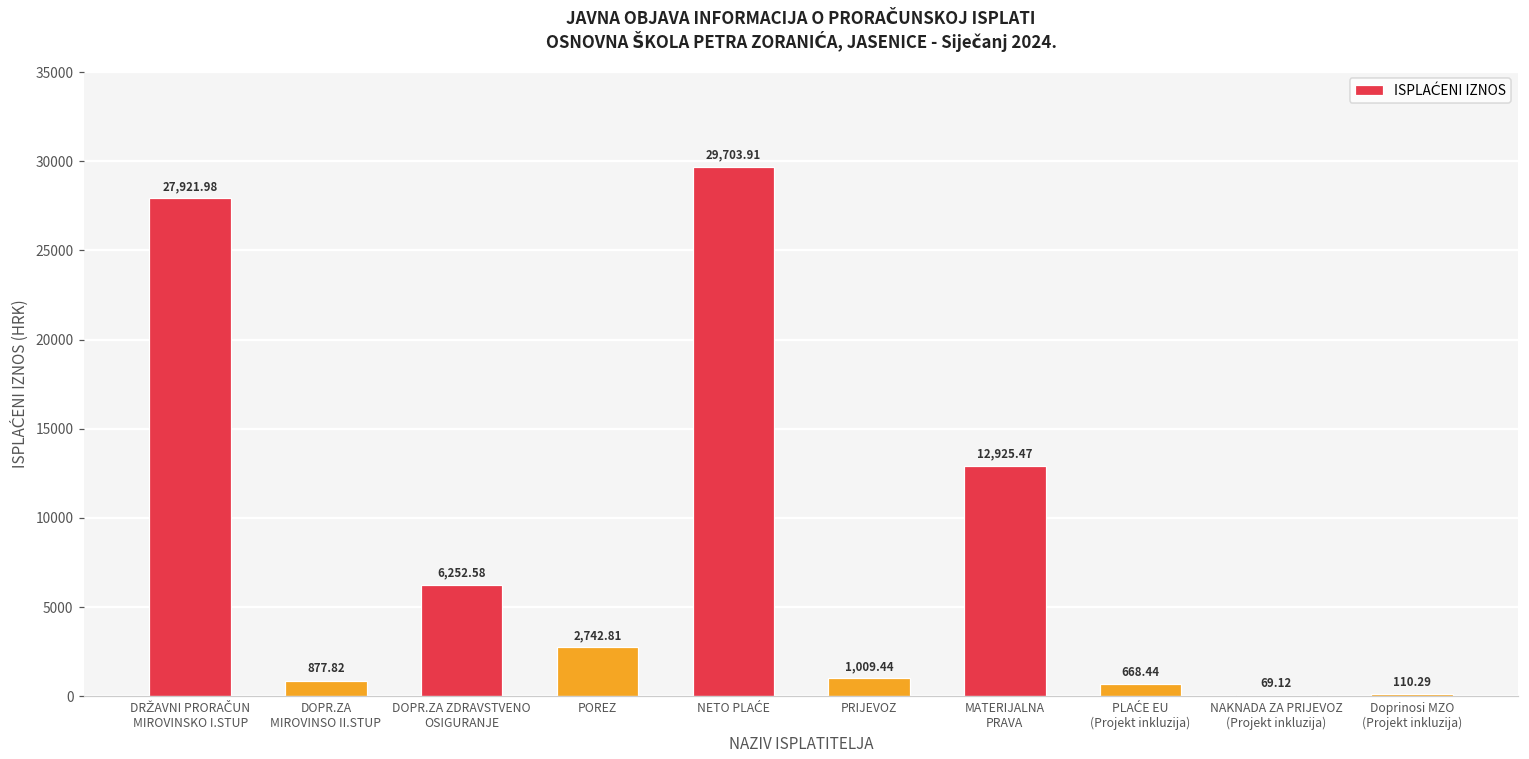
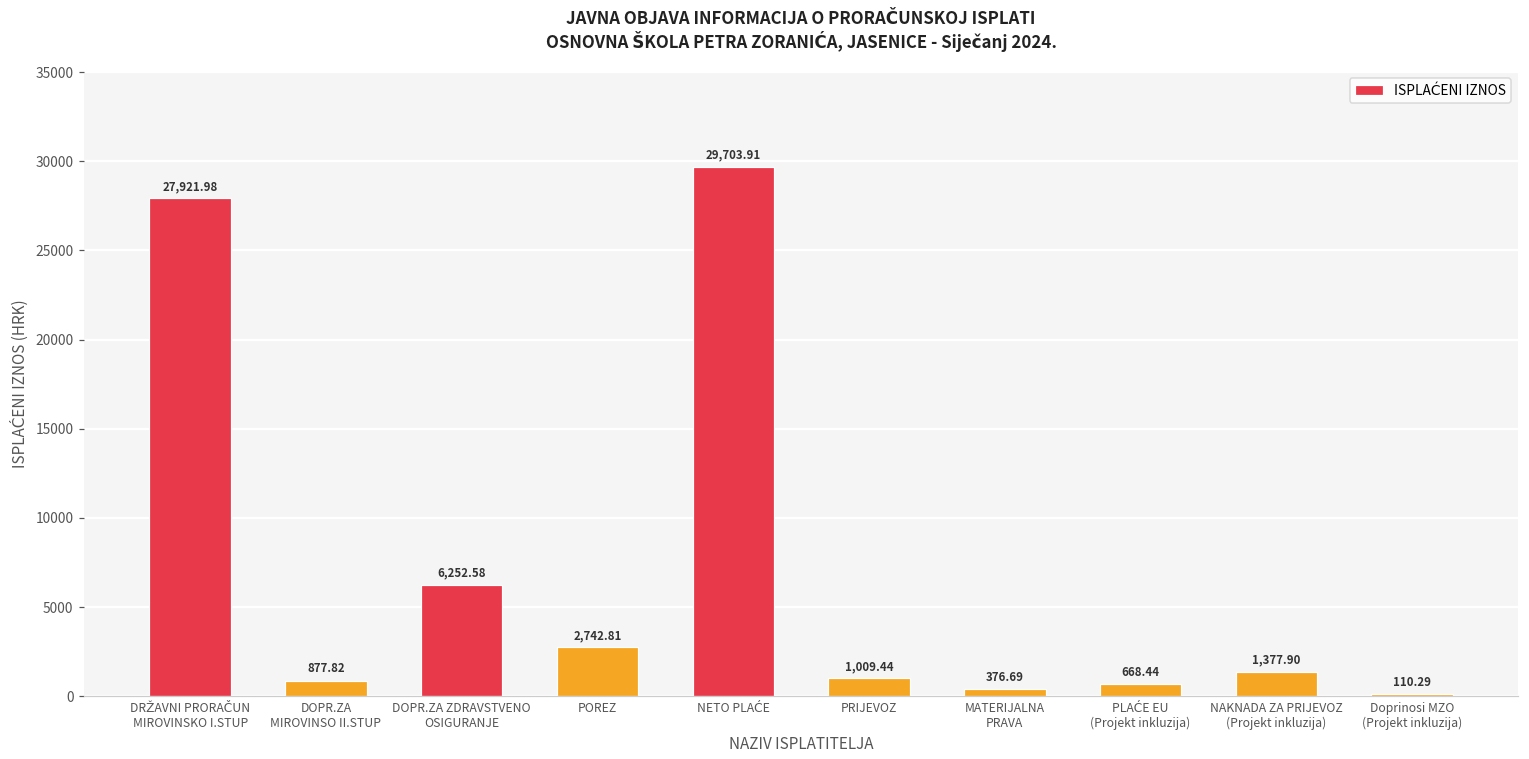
MATERIJALNA PRAVA: 12,925.47 -> 376.69
NAKNADA ZA PRIJEVOZ (Projekt inkluzija): 69.12 -> 1,377.90
